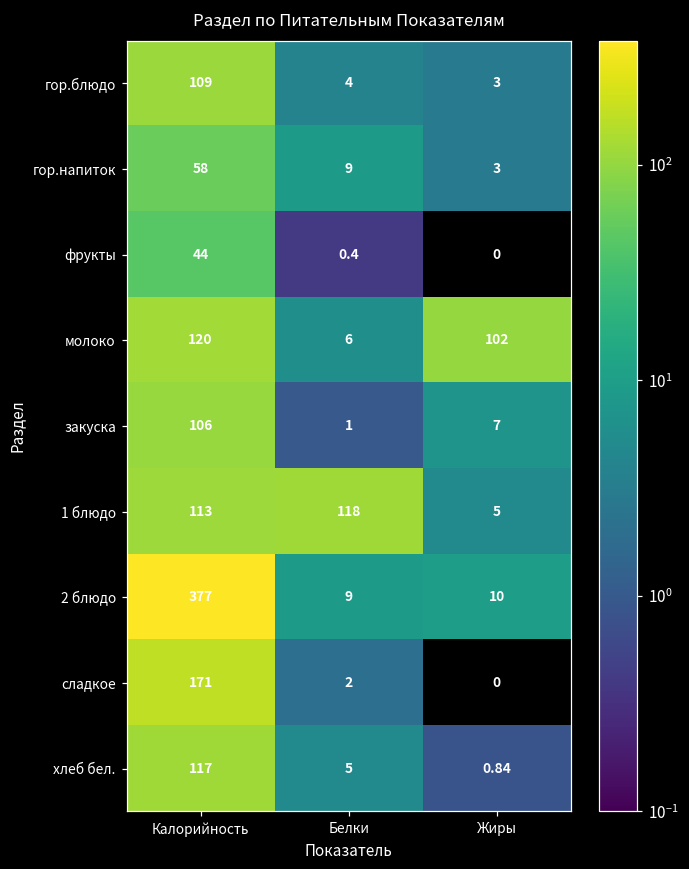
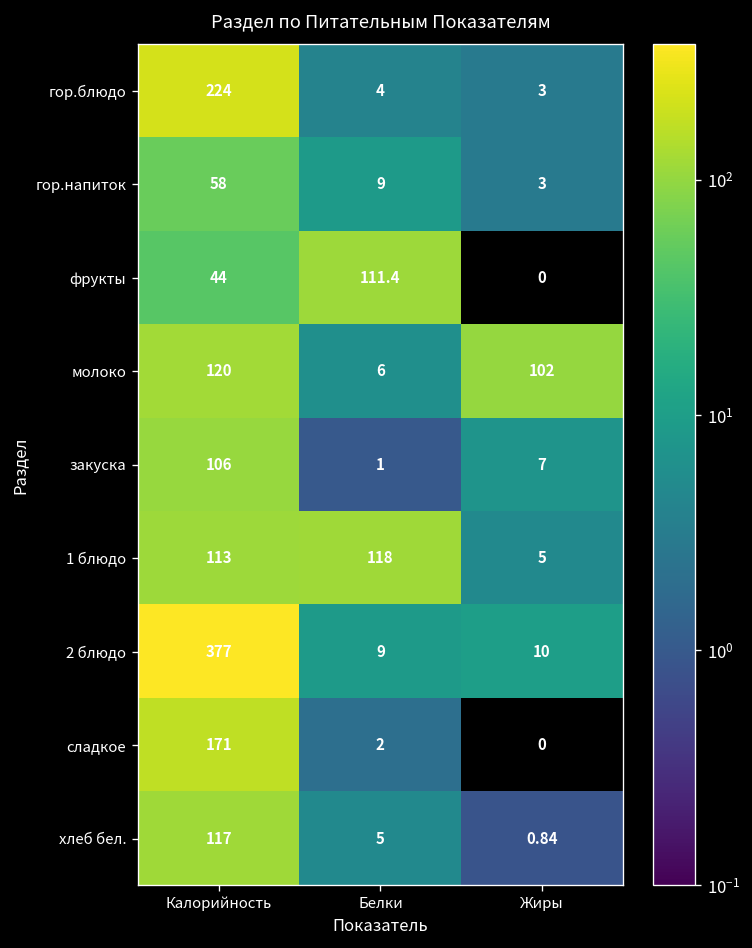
гор.блюдо, Калорийность: 109 -> 224
фрукты, Белки: 0.4 -> 111.4
